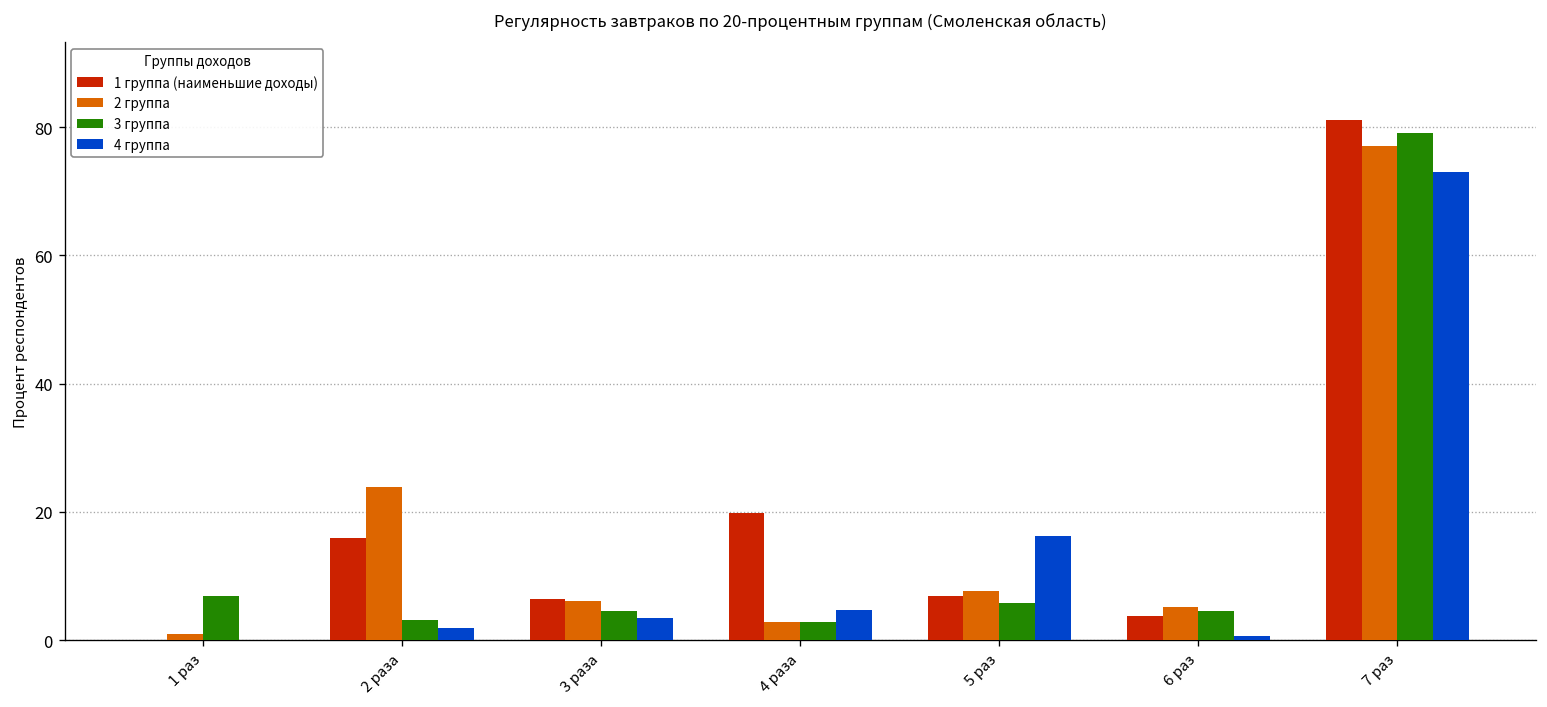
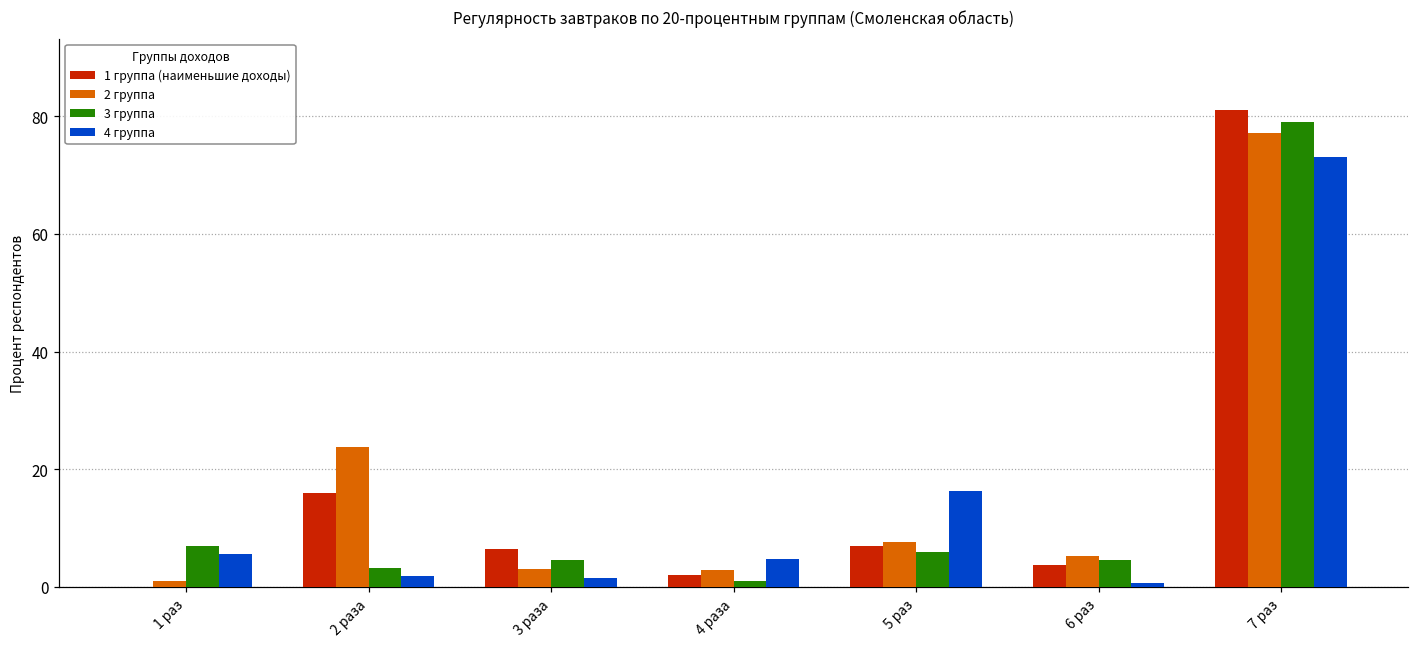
4 группа, 1 раз: 0 -> 6
2 группа, 3 раза: 6 -> 3
4 группа, 3 раза: 3 -> 1
1 группа (наименьшие доходы), 4 раза: 20 -> 2
3 группа, 4 раза: 3 -> 1
